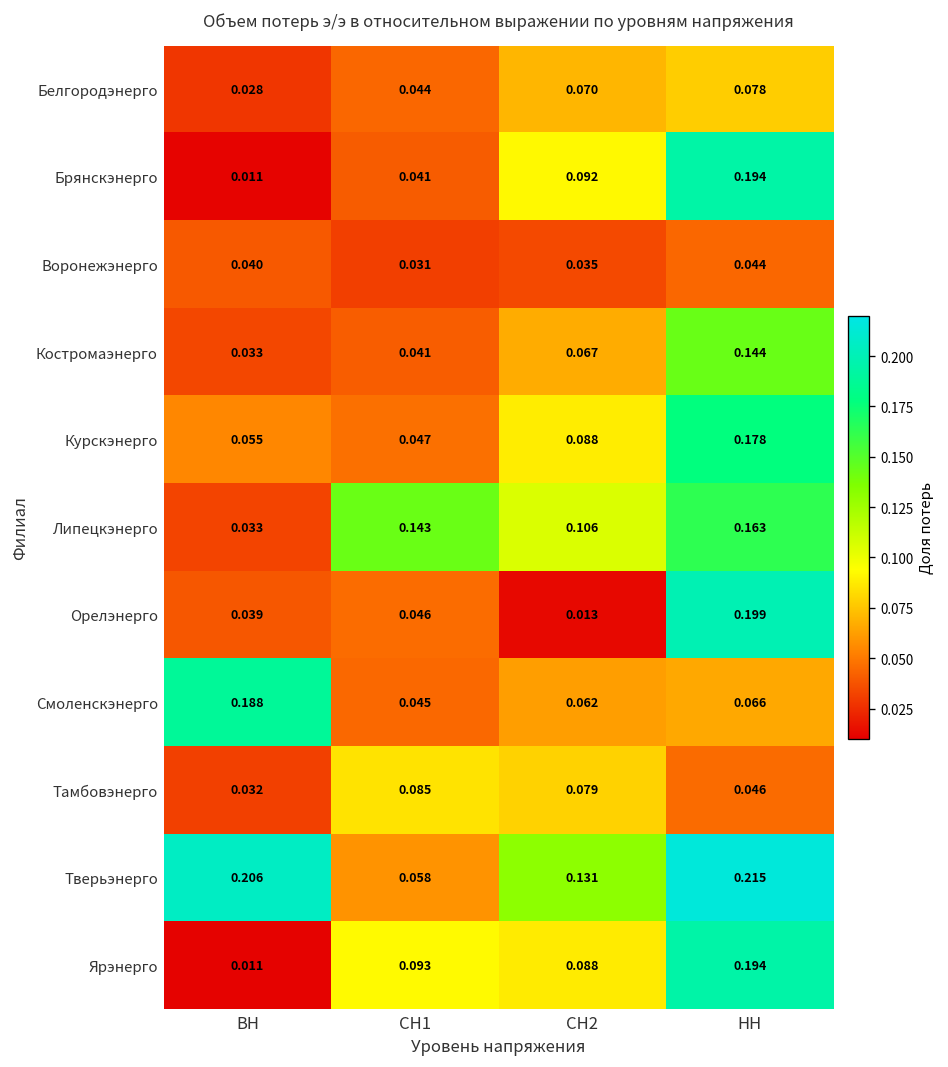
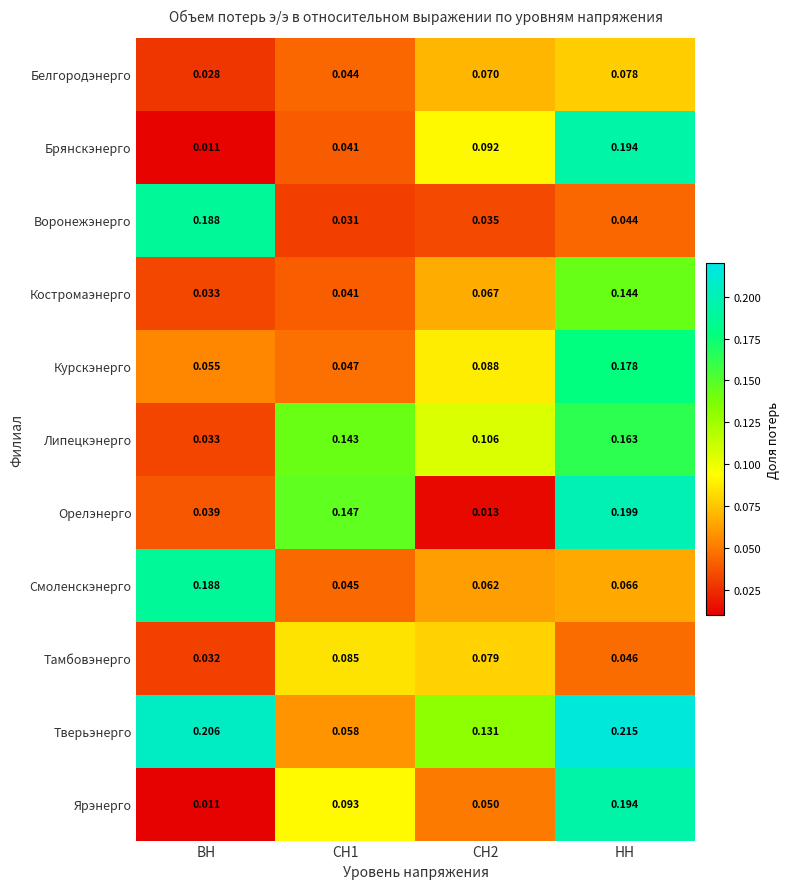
Воронежэнерго, ВН: 0.040 -> 0.188
Орелэнерго, СН1: 0.046 -> 0.147
Ярэнерго, СН2: 0.088 -> 0.050
